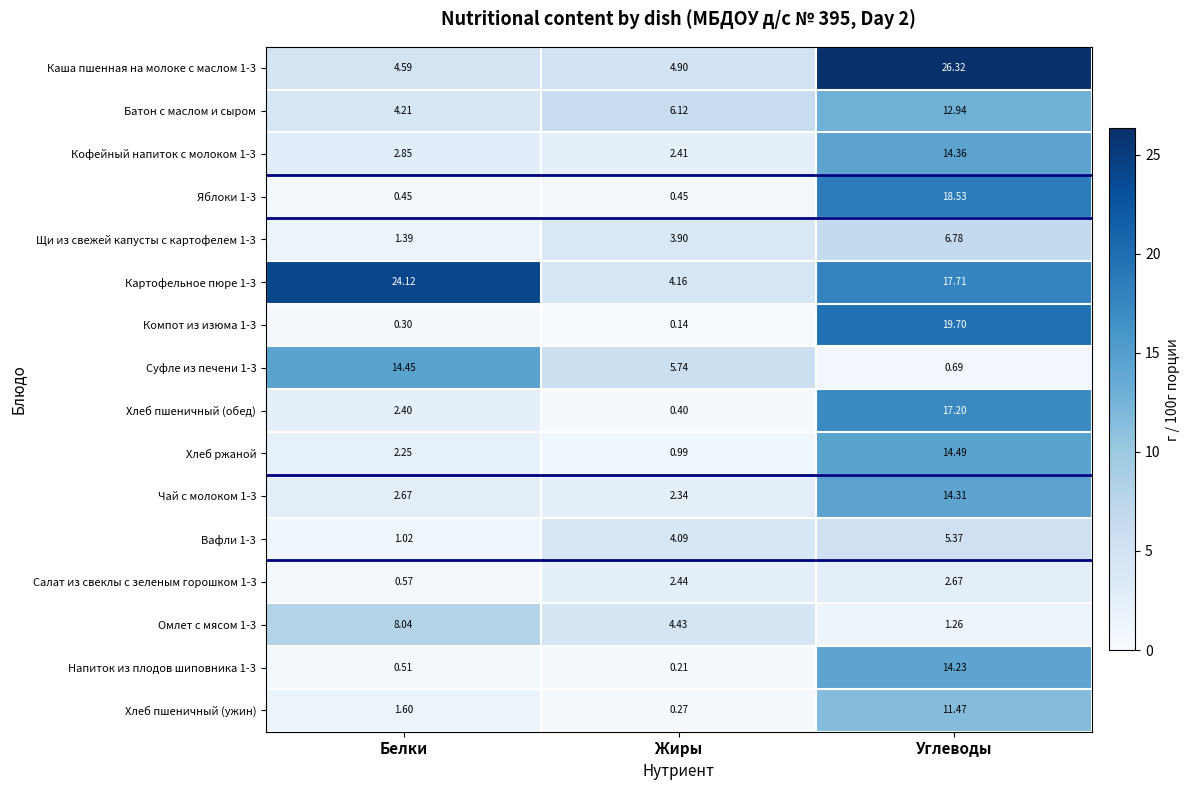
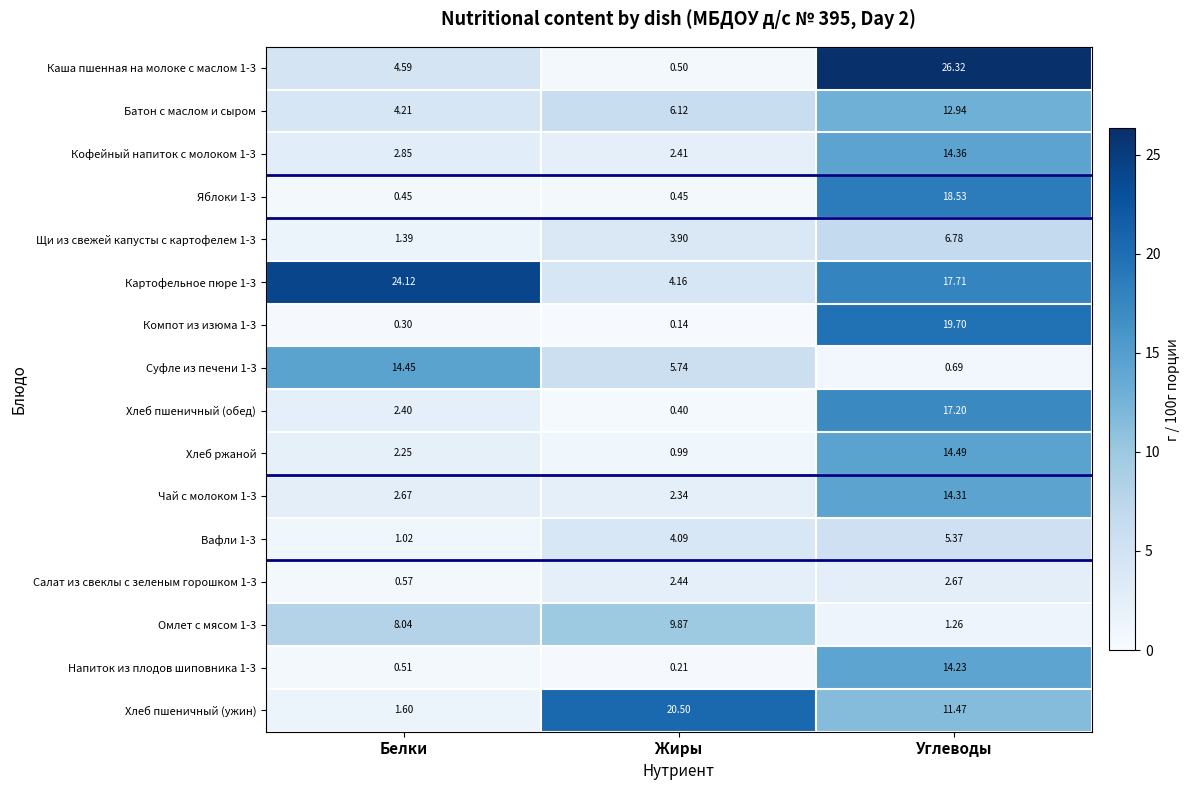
Каша пшенная на молоке с маслом 1-3, Жиры: 4.90 -> 0.50
Омлет с мясом 1-3, Жиры: 4.43 -> 9.87
Хлеб пшеничный (ужин), Жиры: 0.27 -> 20.50
